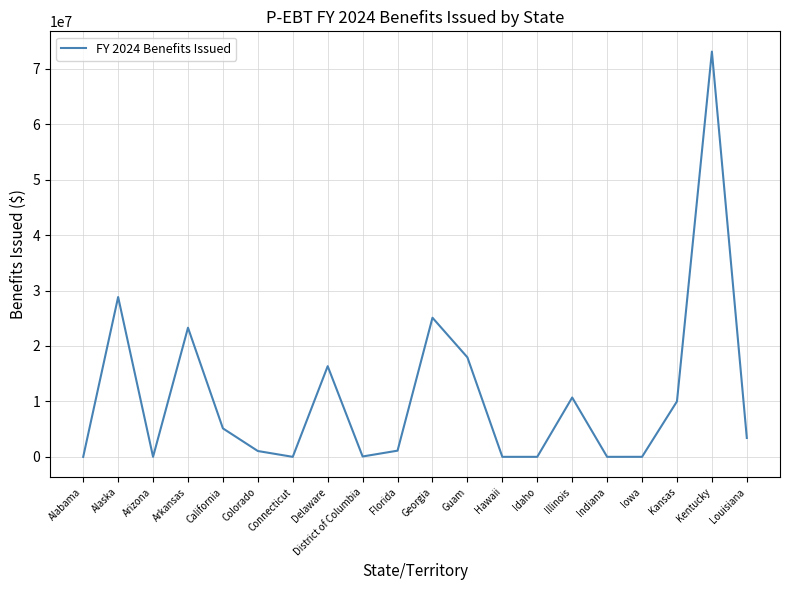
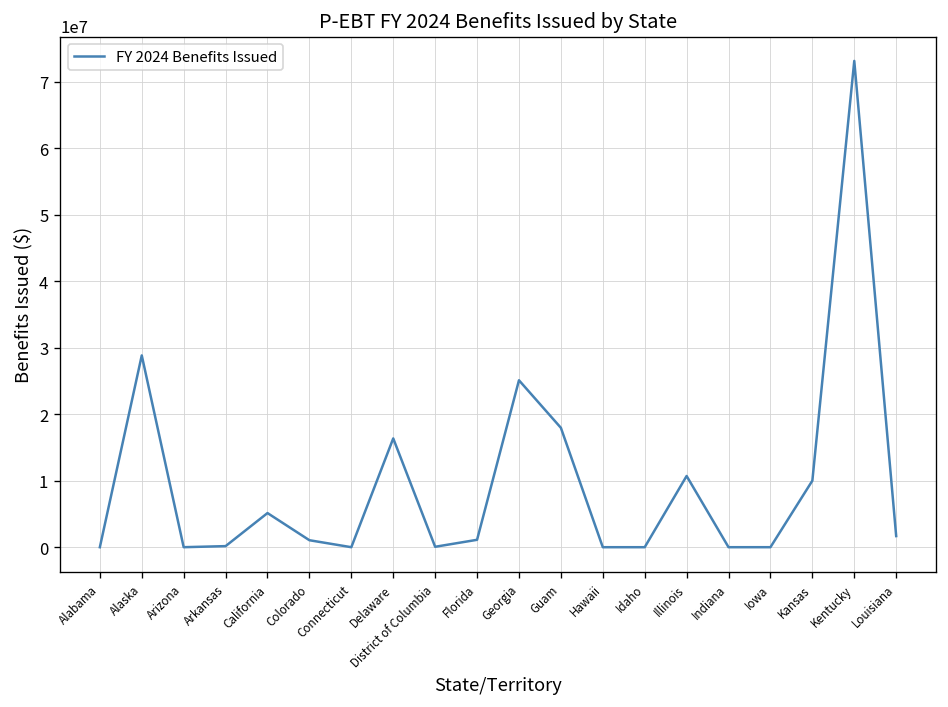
Arkansas: 23000000 -> 0
Louisiana: 3000000 -> 2000000
